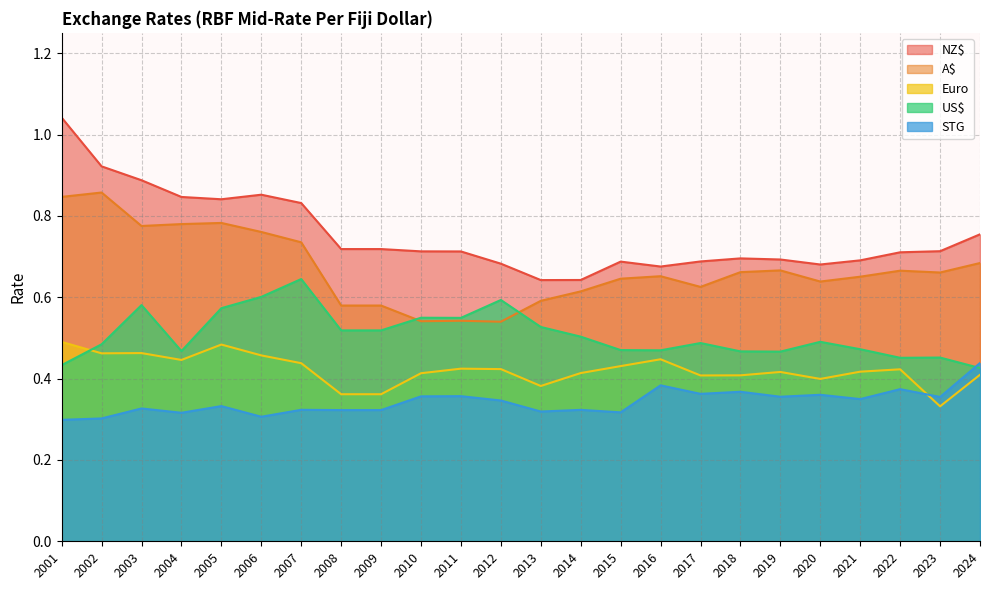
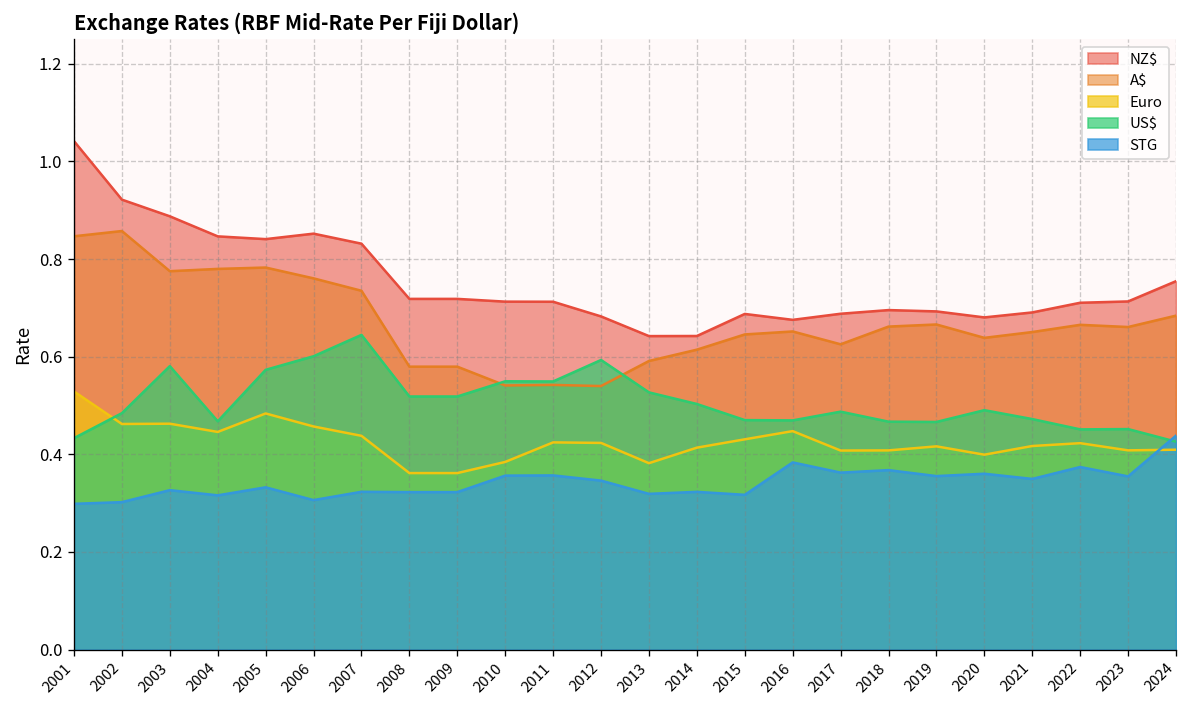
Euro, 2001: 0.49 -> 0.53
Euro, 2010: 0.41 -> 0.38
Euro, 2023: 0.33 -> 0.41
